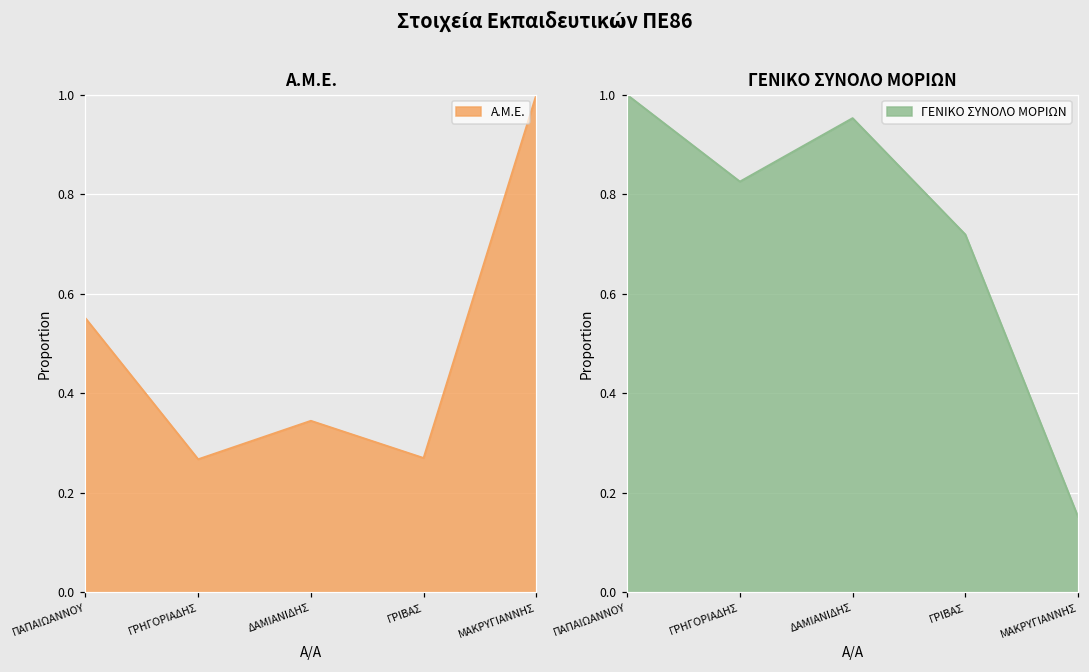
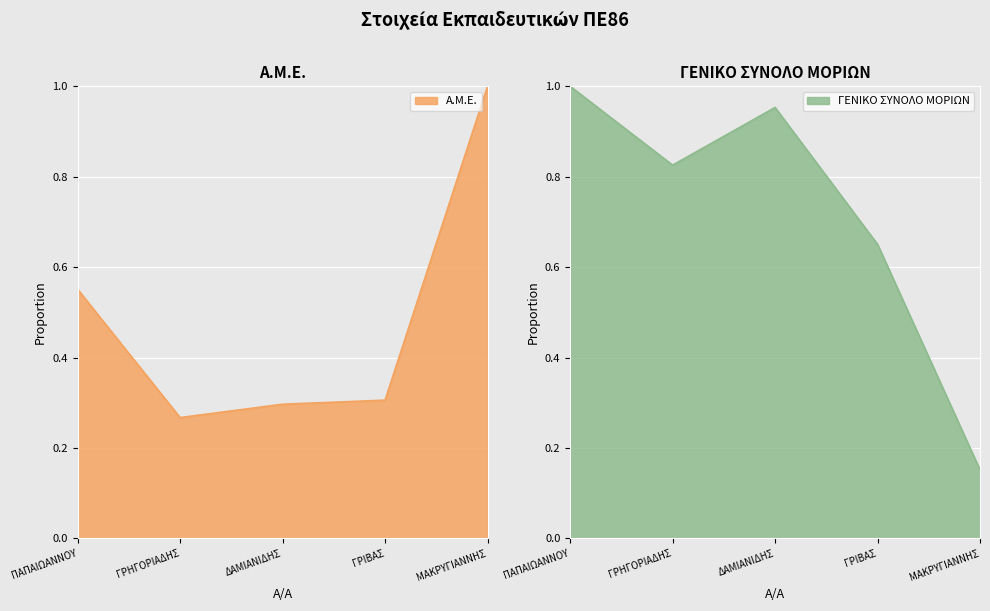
Α.Μ.Ε., ΔΑΜΙΑΝΙΔΗΣ: 0.34 -> 0.30
Α.Μ.Ε., ΓΡΙΒΑΣ: 0.27 -> 0.31
ΓΕΝΙΚΟ ΣΥΝΟΛΟ ΜΟΡΙΩΝ, ΓΡΙΒΑΣ: 0.72 -> 0.65
